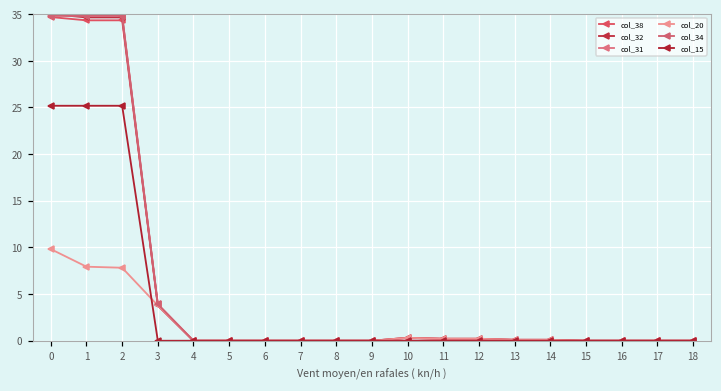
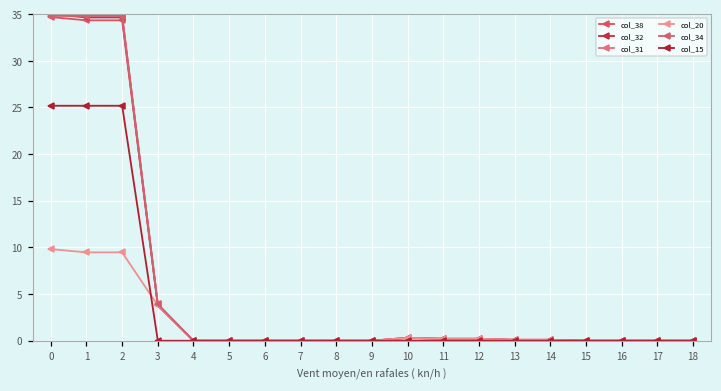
col_20, 1: 8 -> 9
col_20, 2: 8 -> 9
